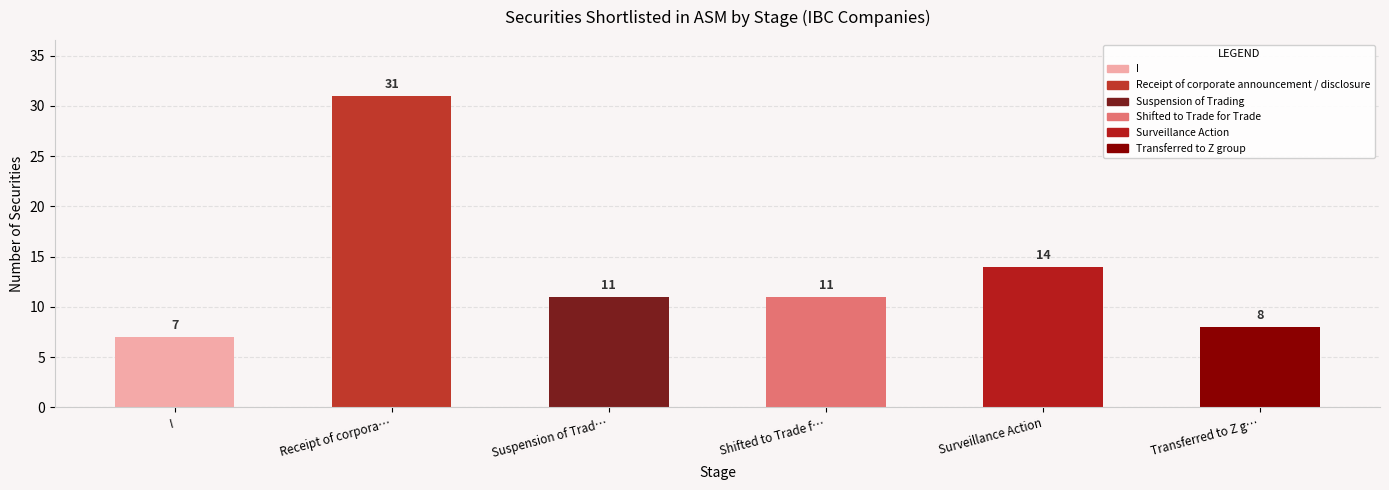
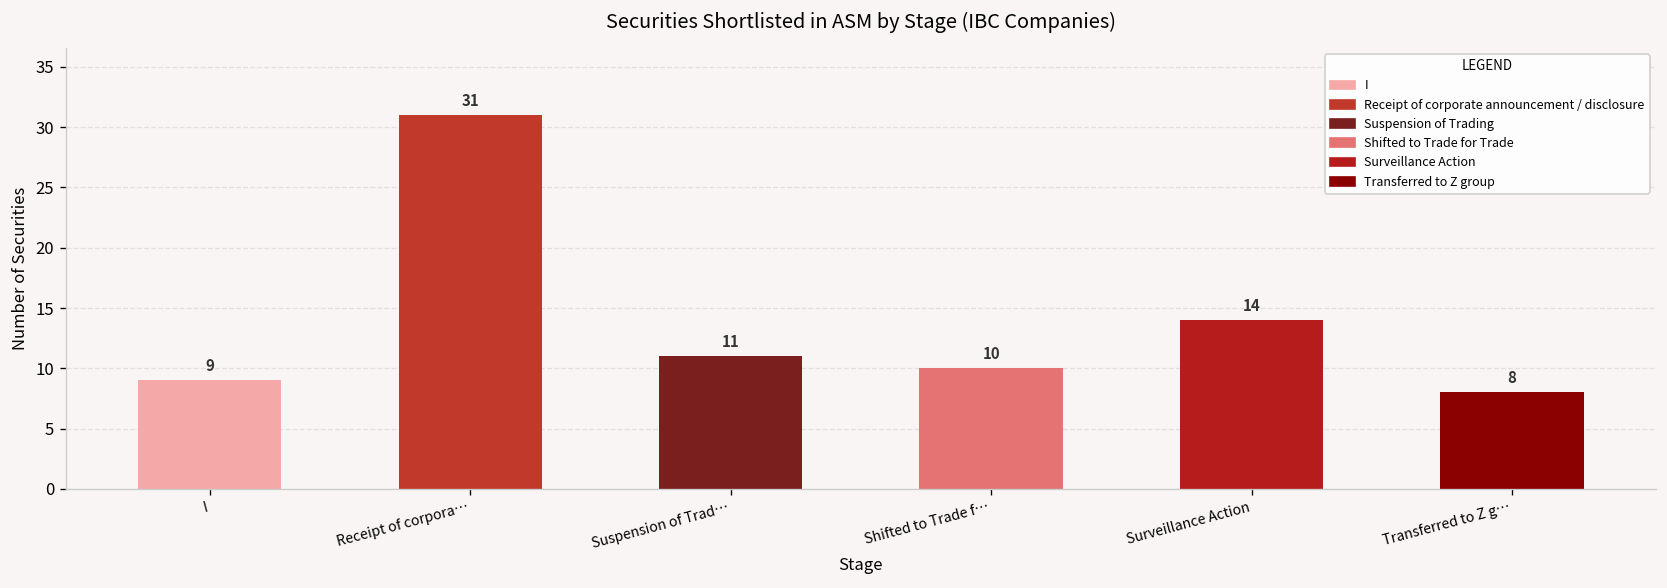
I: 7 -> 9
Shifted to Trade f…: 11 -> 10
